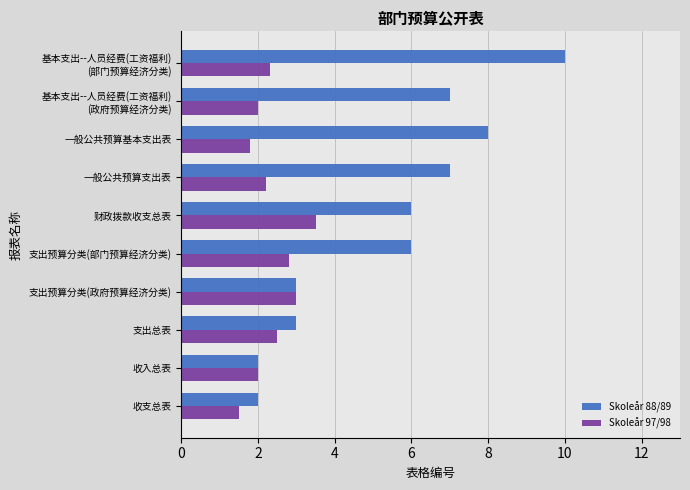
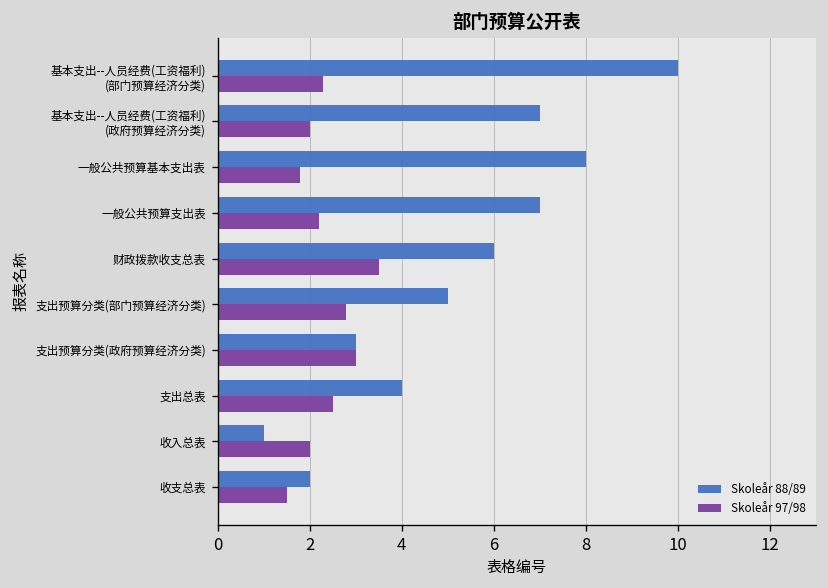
Skoleår 88/89, 支出预算分类(部门预算经济分类): 6 -> 5
Skoleår 88/89, 支出总表: 3 -> 4
Skoleår 88/89, 收入总表: 2 -> 1
